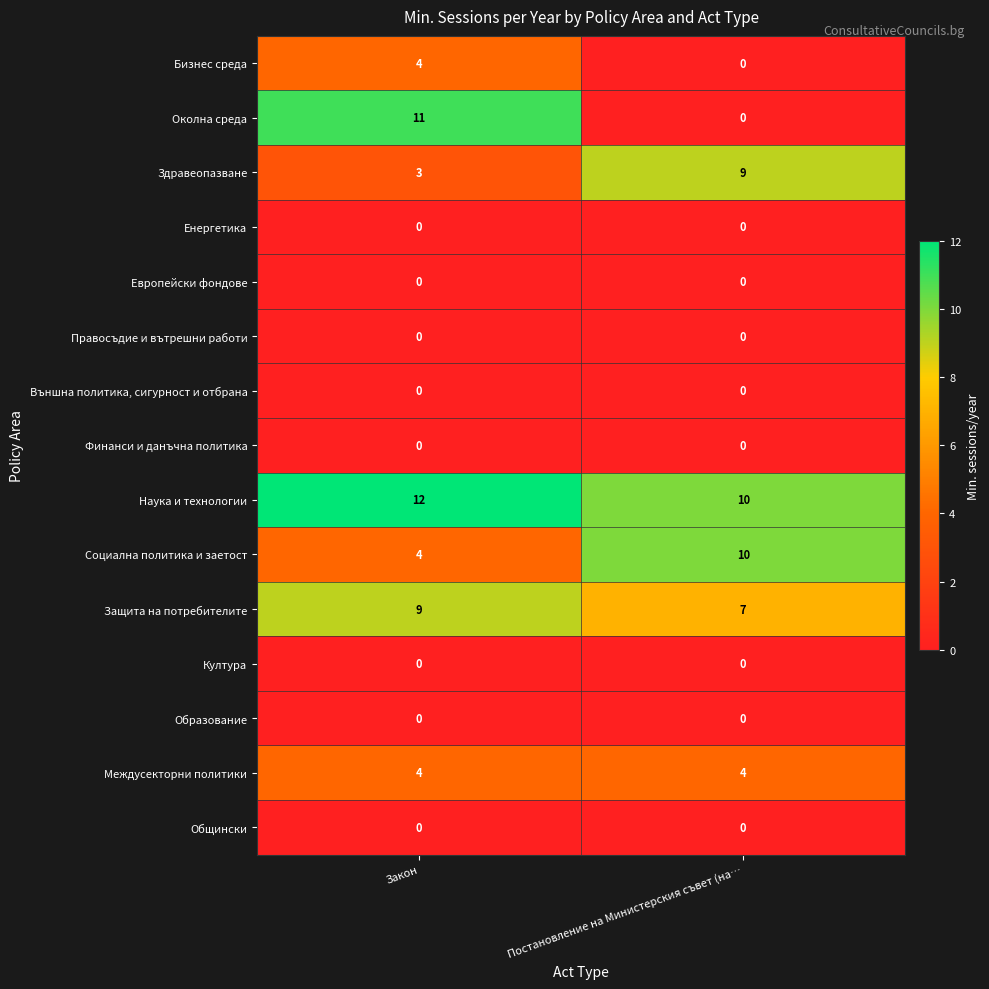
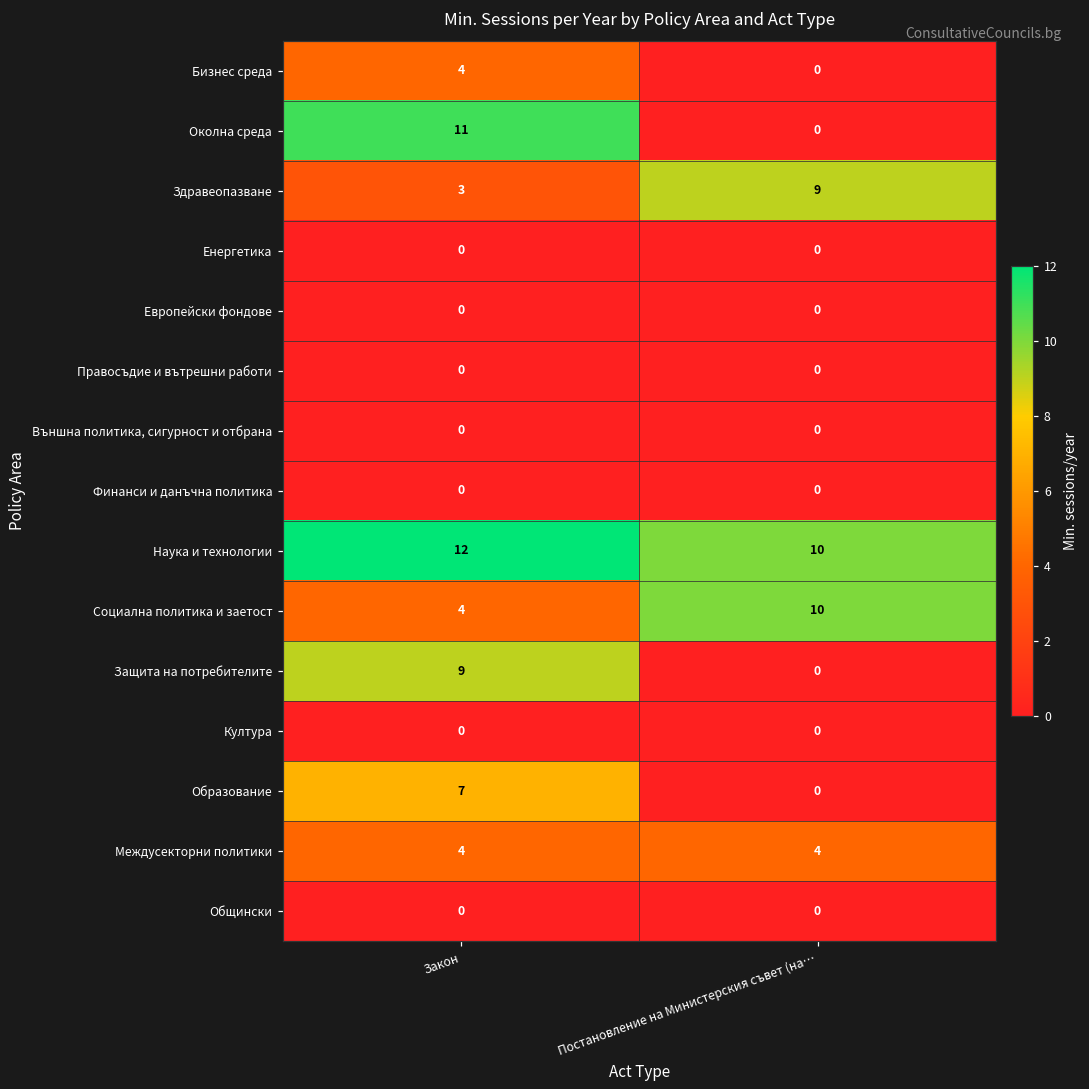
Защита на потребителите, Постановление на Министерския съвет (на…: 7 -> 0
Образование, Закон: 0 -> 7
